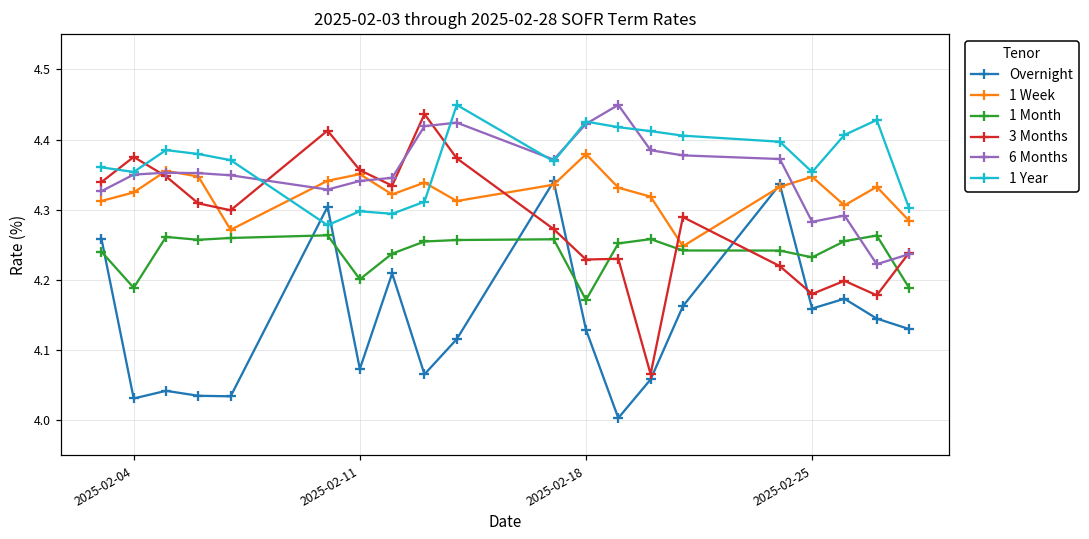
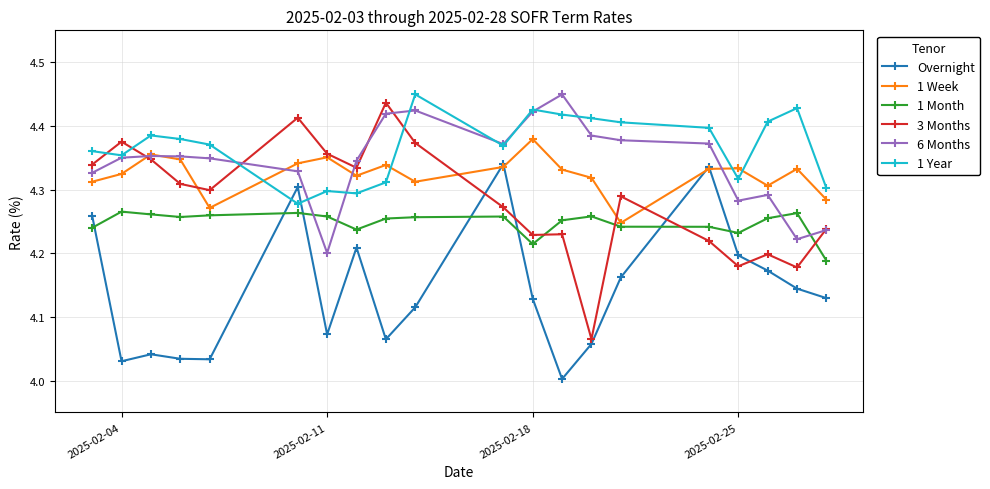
1 Month, 2025-02-04: 4.19 -> 4.27
1 Month, 2025-02-11: 4.20 -> 4.26
6 Months, 2025-02-11: 4.34 -> 4.20
1 Month, 2025-02-18: 4.17 -> 4.21
Overnight, 2025-02-25: 4.16 -> 4.20
1 Week, 2025-02-25: 4.35 -> 4.33
1 Year, 2025-02-25: 4.35 -> 4.32
